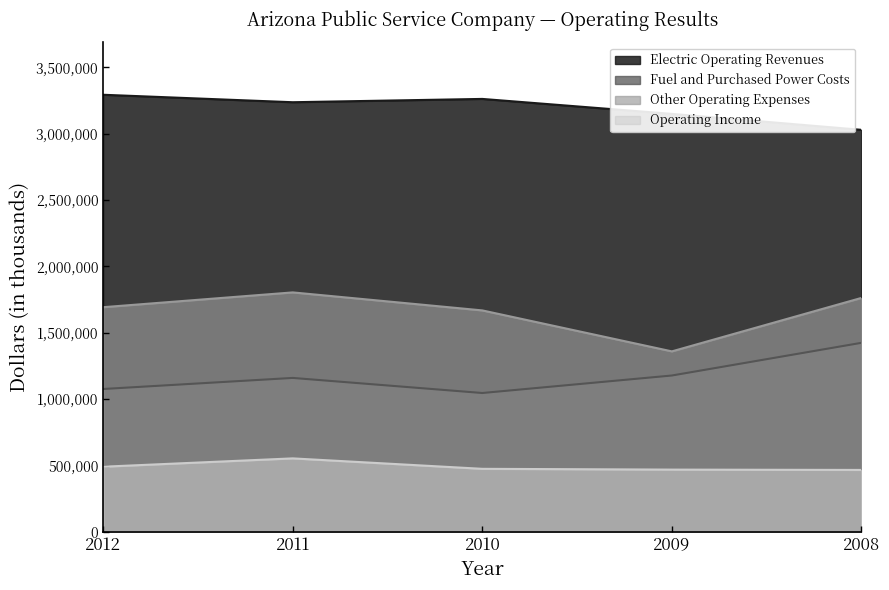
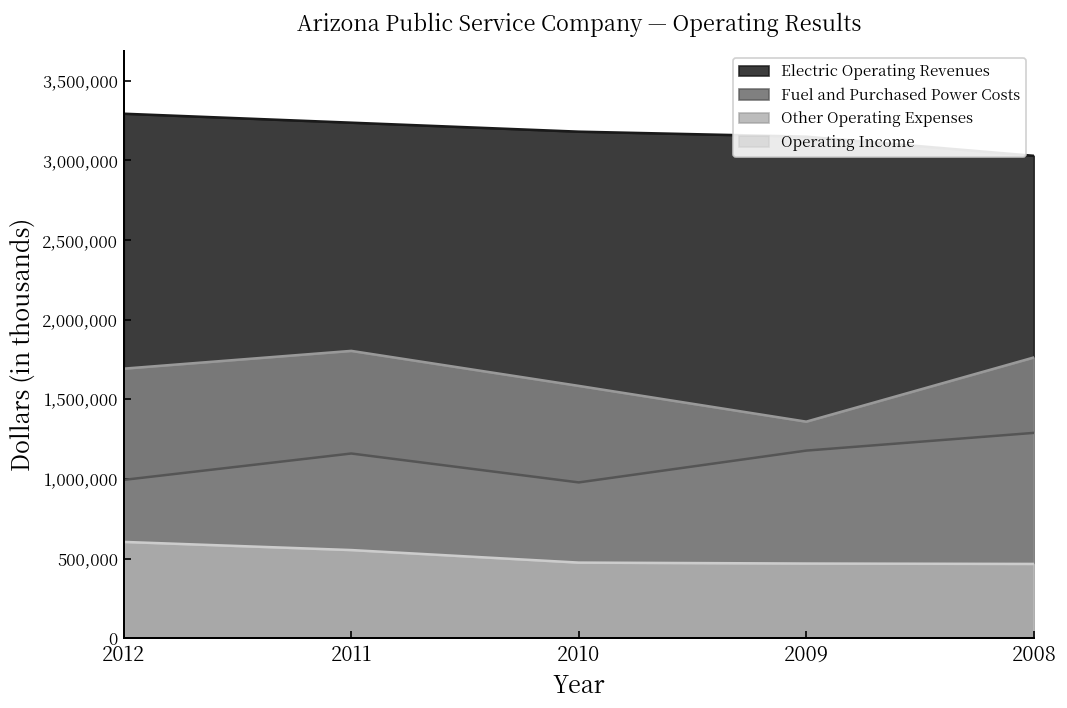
Fuel and Purchased Power Costs, 2012: 1,080,000 -> 990,000
Operating Income, 2012: 490,000 -> 610,000
Electric Operating Revenues, 2010: 3,260,000 -> 3,180,000
Fuel and Purchased Power Costs, 2010: 1,050,000 -> 980,000
Other Operating Expenses, 2010: 1,670,000 -> 1,580,000
Fuel and Purchased Power Costs, 2008: 1,420,000 -> 1,290,000
